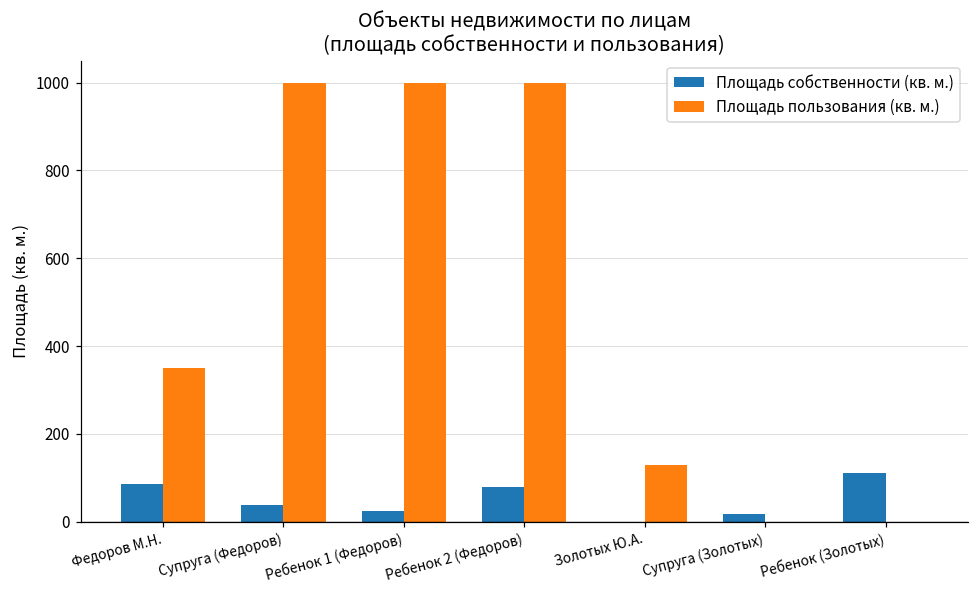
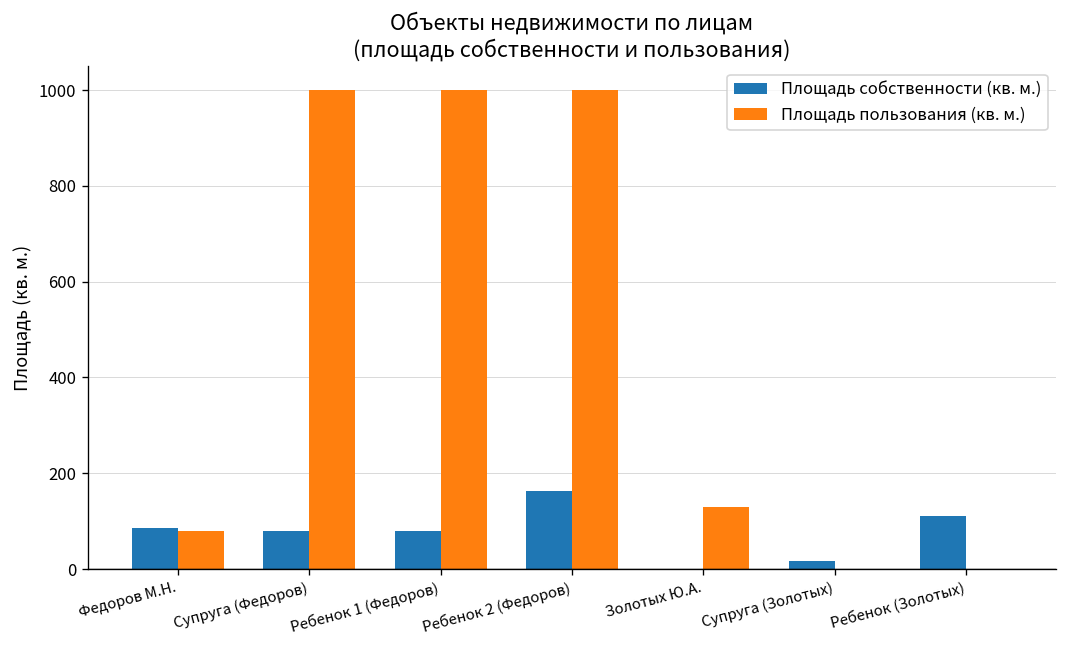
Площадь пользования (кв. м.), Федоров М.Н.: 350 -> 80
Площадь собственности (кв. м.), Супруга (Федоров): 40 -> 80
Площадь собственности (кв. м.), Ребенок 1 (Федоров): 20 -> 80
Площадь собственности (кв. м.), Ребенок 2 (Федоров): 80 -> 160
